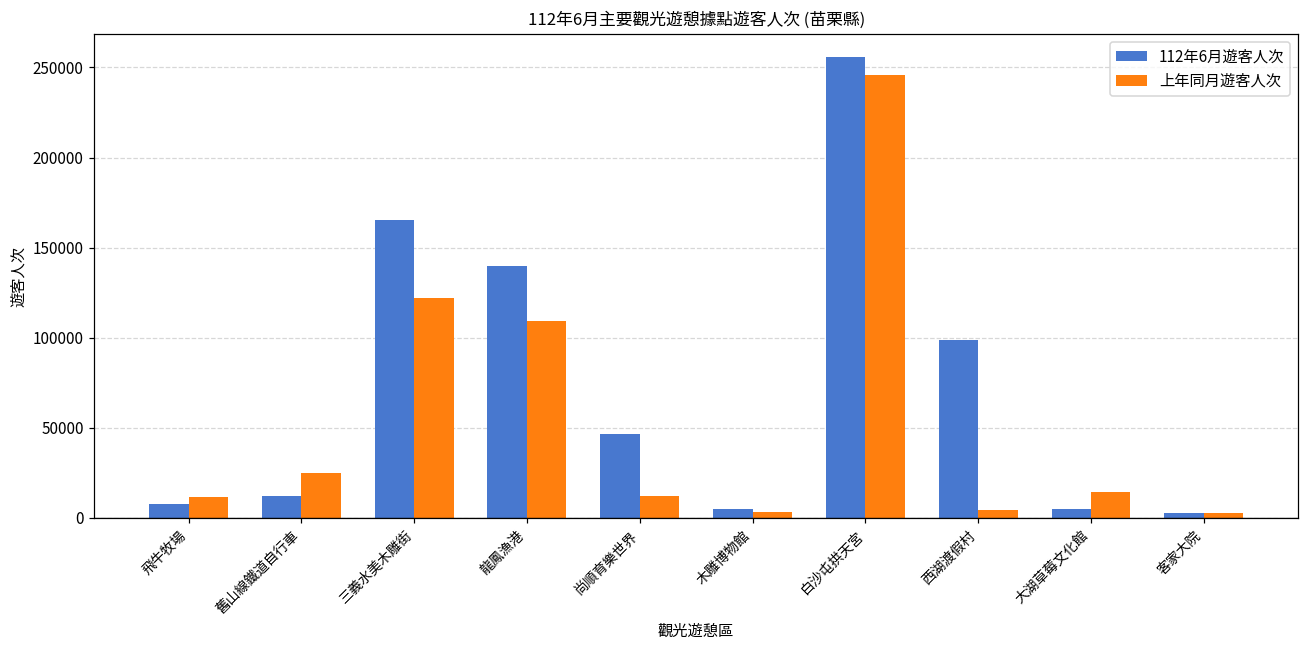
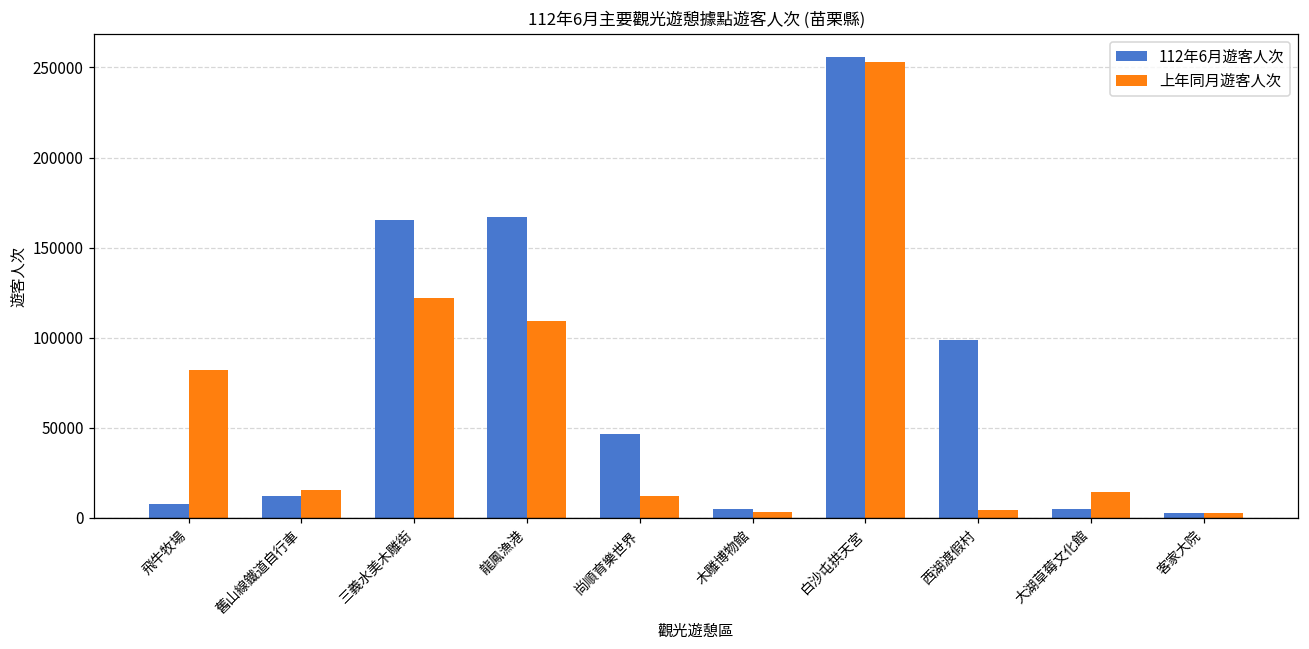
上年同月遊客人次, 飛牛牧場: 12000 -> 82000
上年同月遊客人次, 舊山線鐵道自行車: 25000 -> 15000
112年6月遊客人次, 龍鳳漁港: 140000 -> 167000
上年同月遊客人次, 白沙屯拱天宮: 246000 -> 253000
